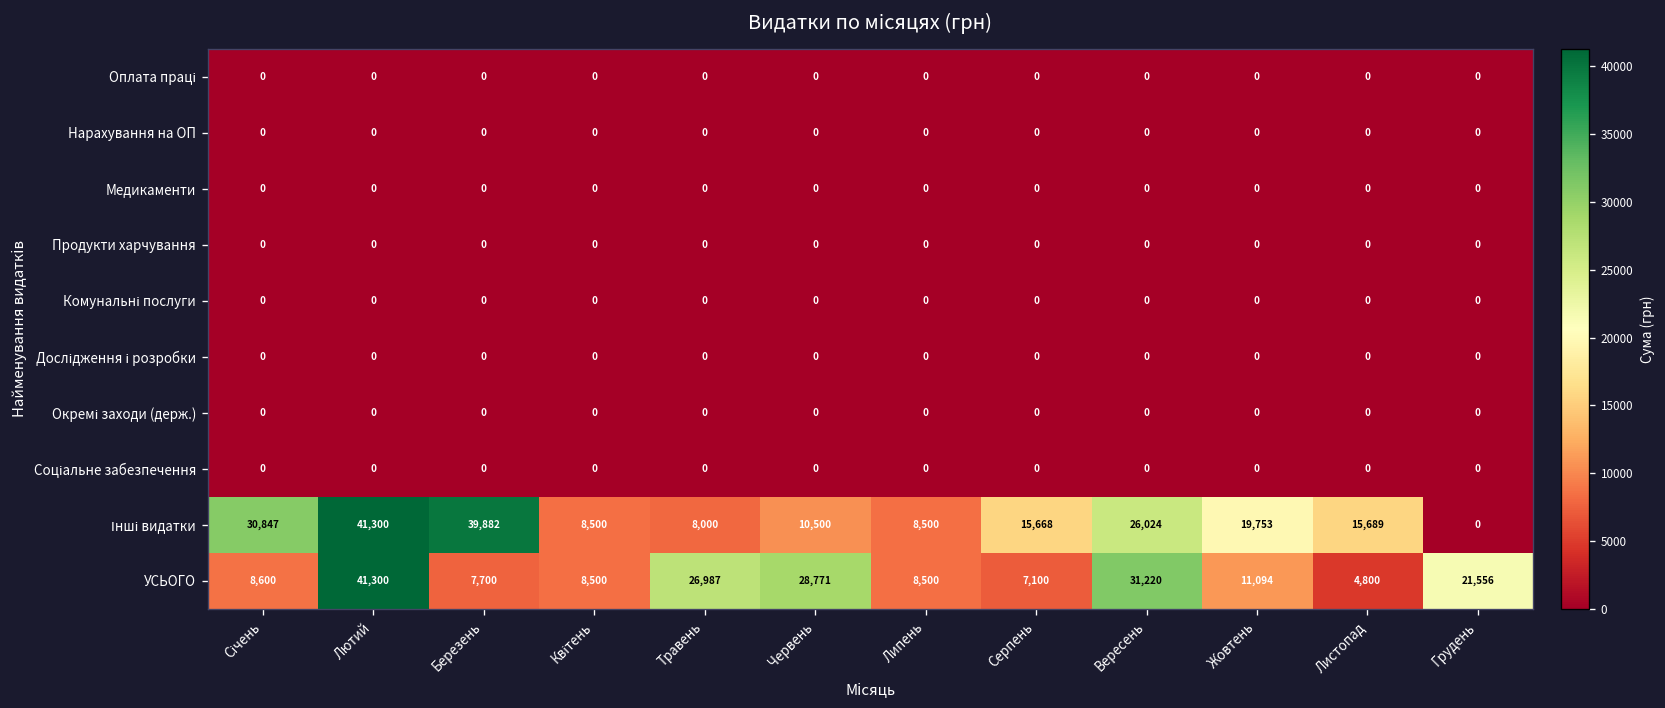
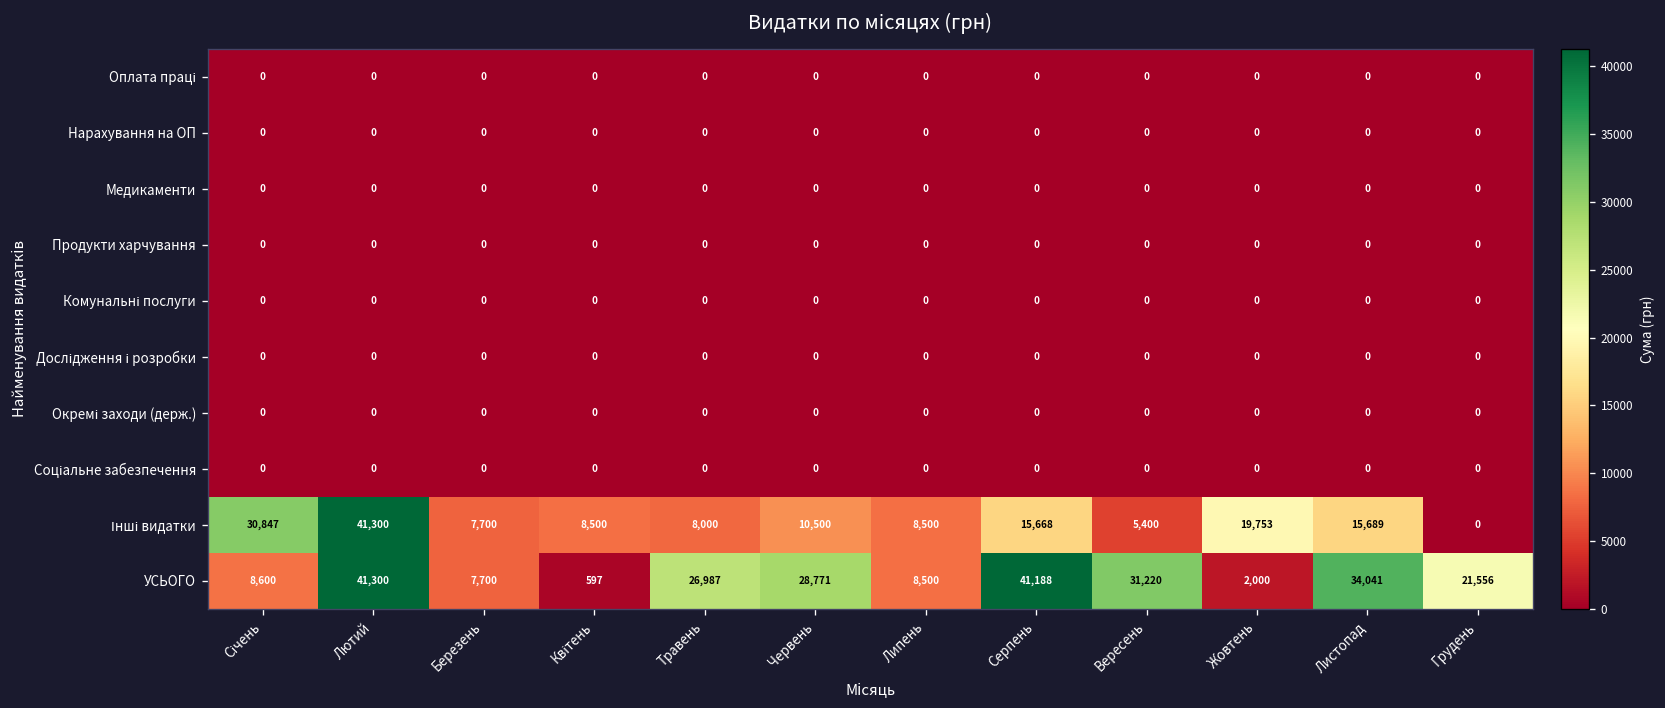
Інші видатки, Березень: 39,882 -> 7,700
Інші видатки, Вересень: 26,024 -> 5,400
УСЬОГО, Квітень: 8,500 -> 597
УСЬОГО, Серпень: 7,100 -> 41,188
УСЬОГО, Жовтень: 11,094 -> 2,000
УСЬОГО, Листопад: 4,800 -> 34,041
